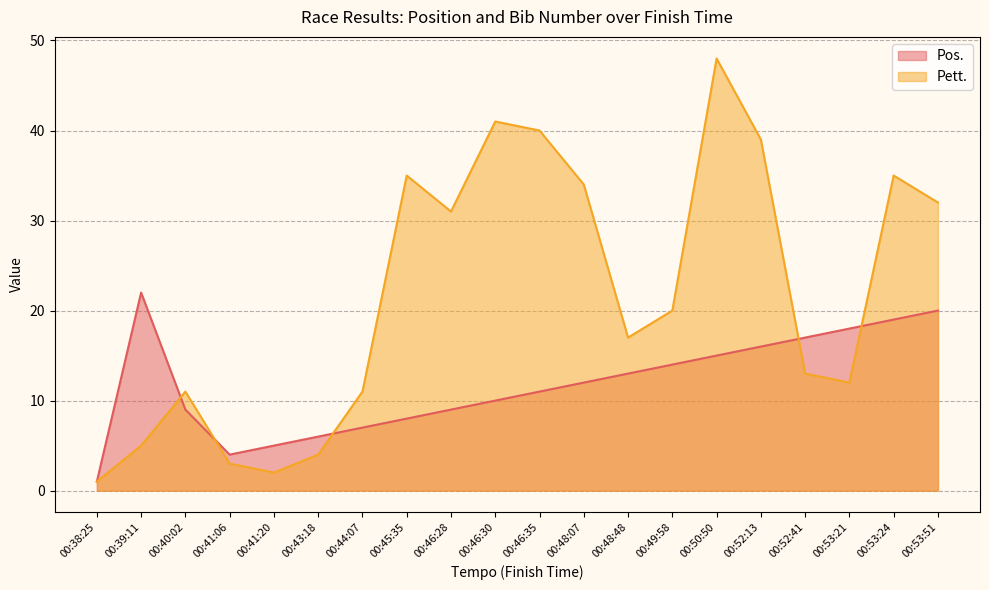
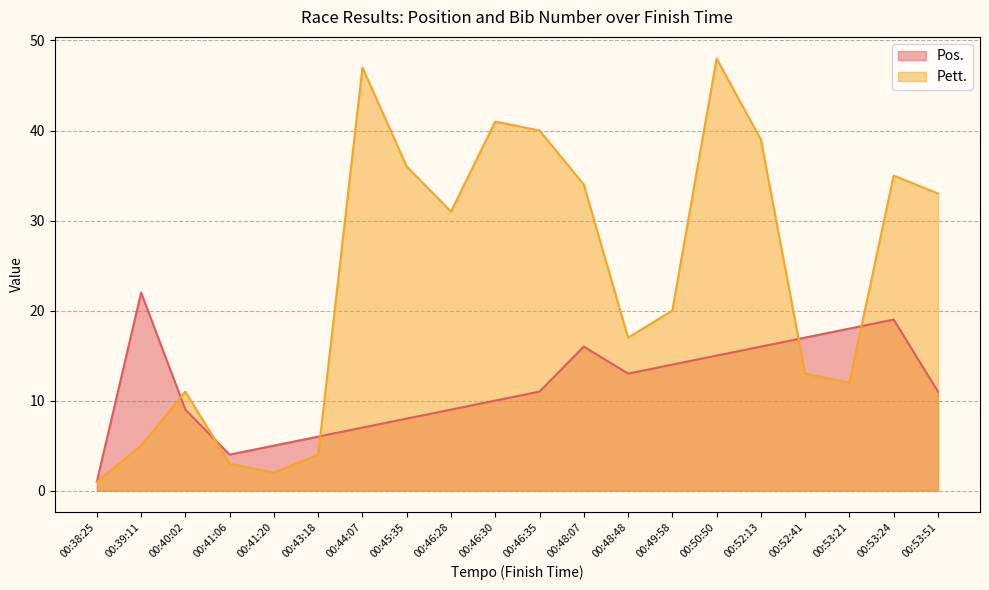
Pett., 00:44:07: 11 -> 47
Pett., 00:45:35: 35 -> 36
Pos., 00:48:07: 12 -> 16
Pos., 00:53:51: 20 -> 11
Pett., 00:53:51: 32 -> 33
